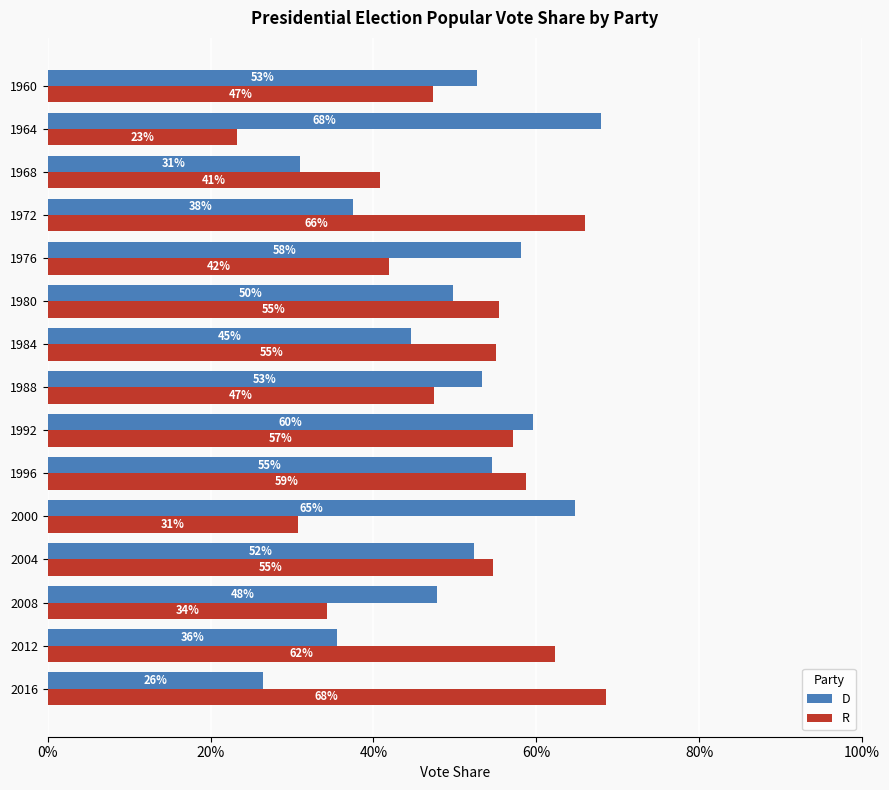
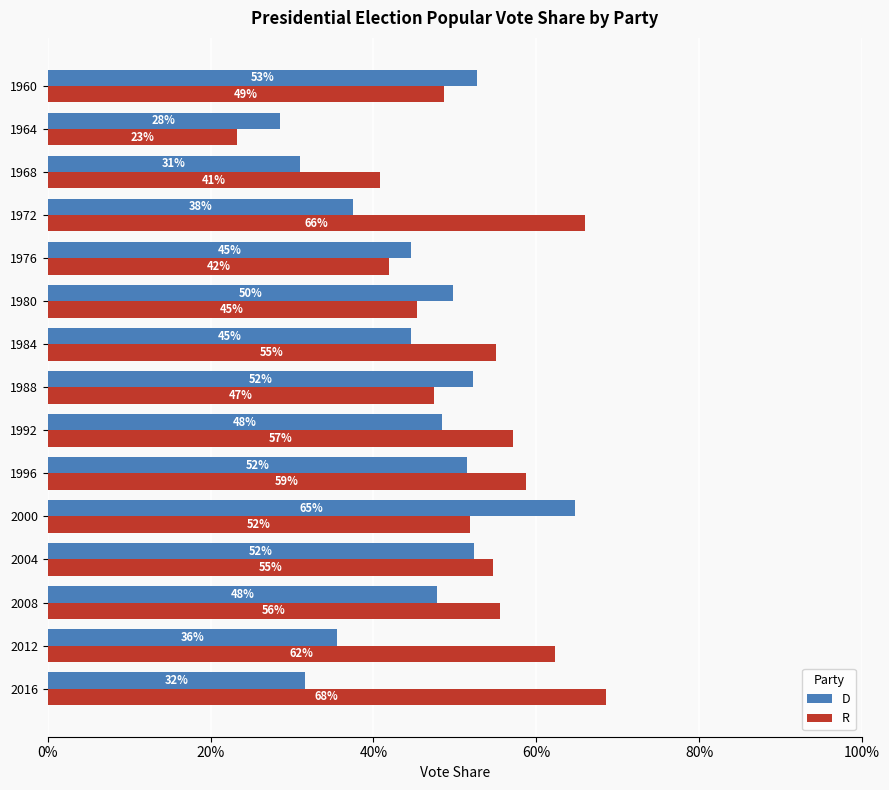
R, 1960: 47% -> 49%
D, 1964: 68% -> 28%
D, 1976: 58% -> 45%
R, 1980: 55% -> 45%
D, 1988: 53% -> 52%
D, 1992: 60% -> 48%
D, 1996: 55% -> 52%
R, 2000: 31% -> 52%
R, 2008: 34% -> 56%
D, 2016: 26% -> 32%
